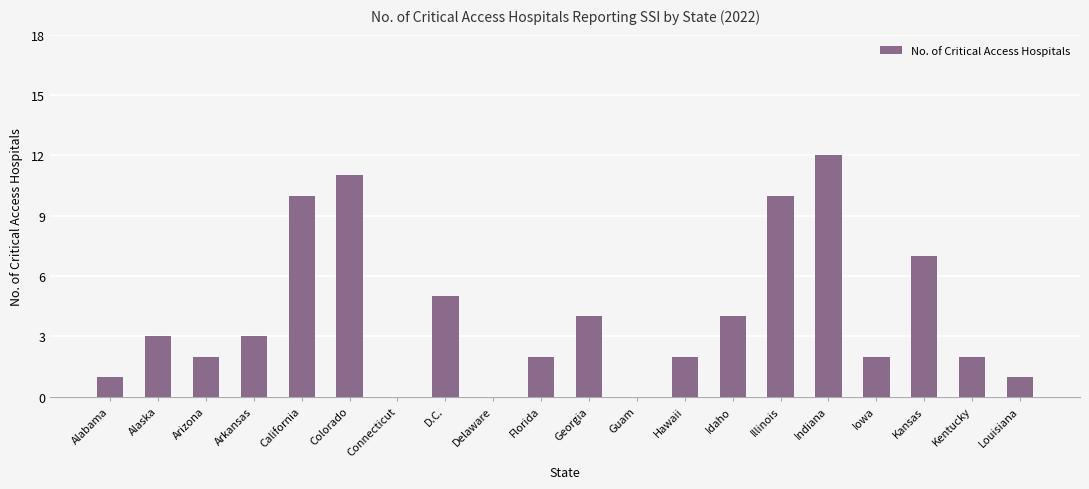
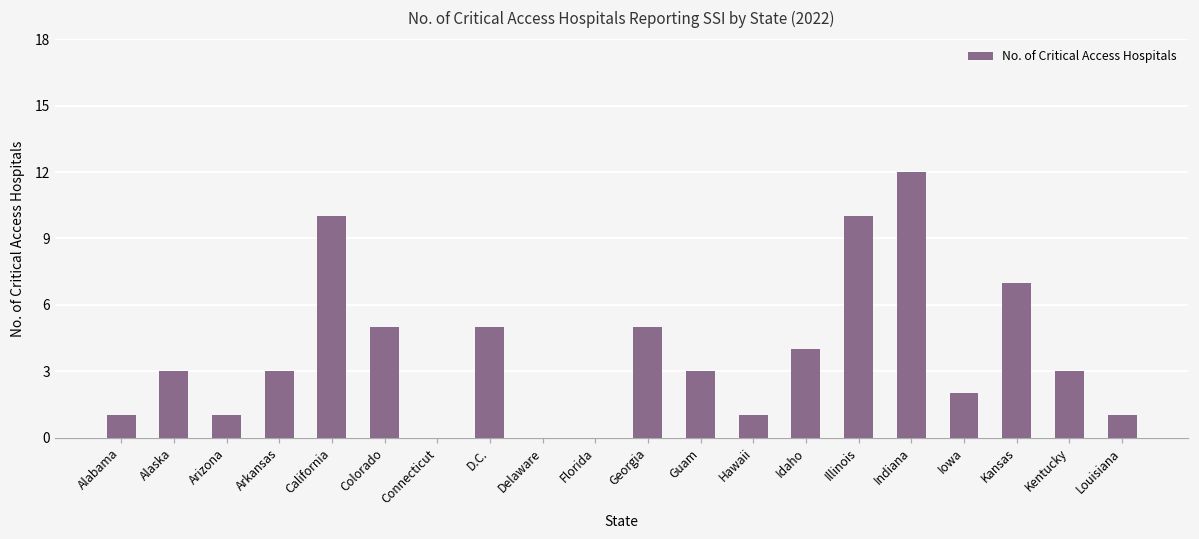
Arizona: 2 -> 1
Colorado: 11 -> 5
Florida: 2 -> 0
Georgia: 4 -> 5
Guam: 0 -> 3
Hawaii: 2 -> 1
Kentucky: 2 -> 3
